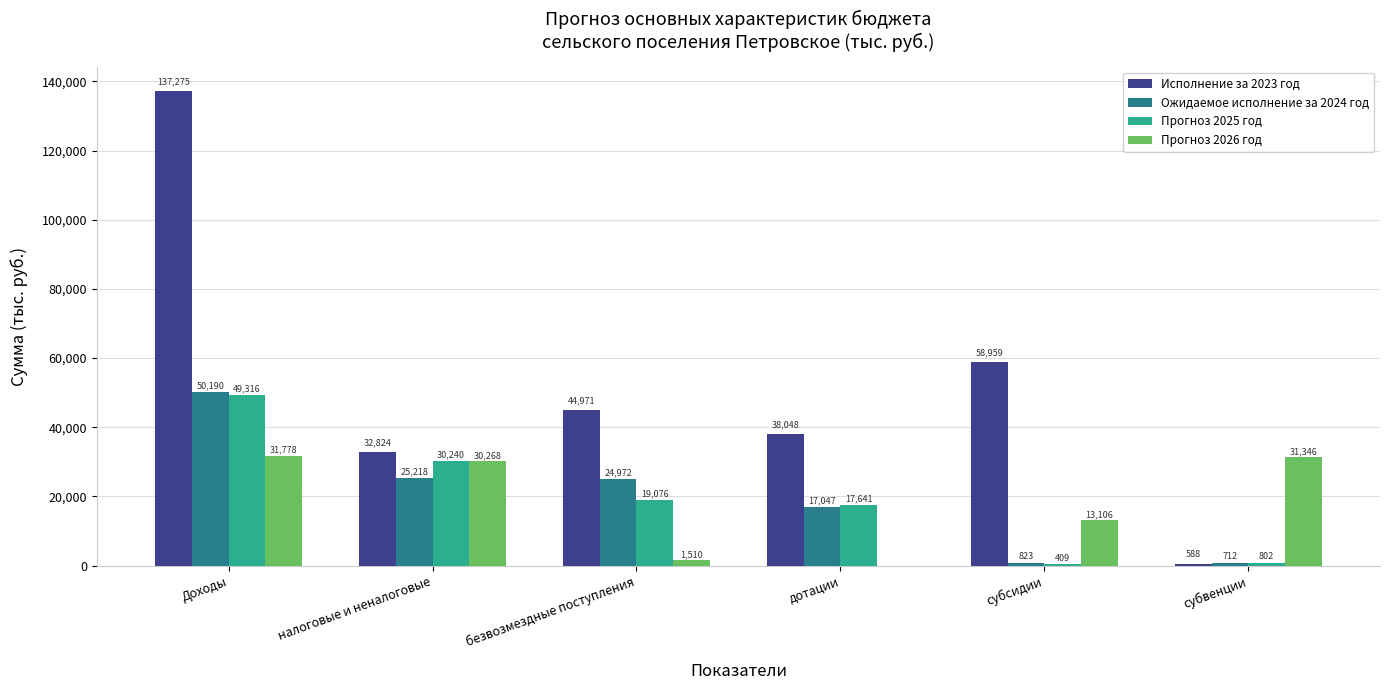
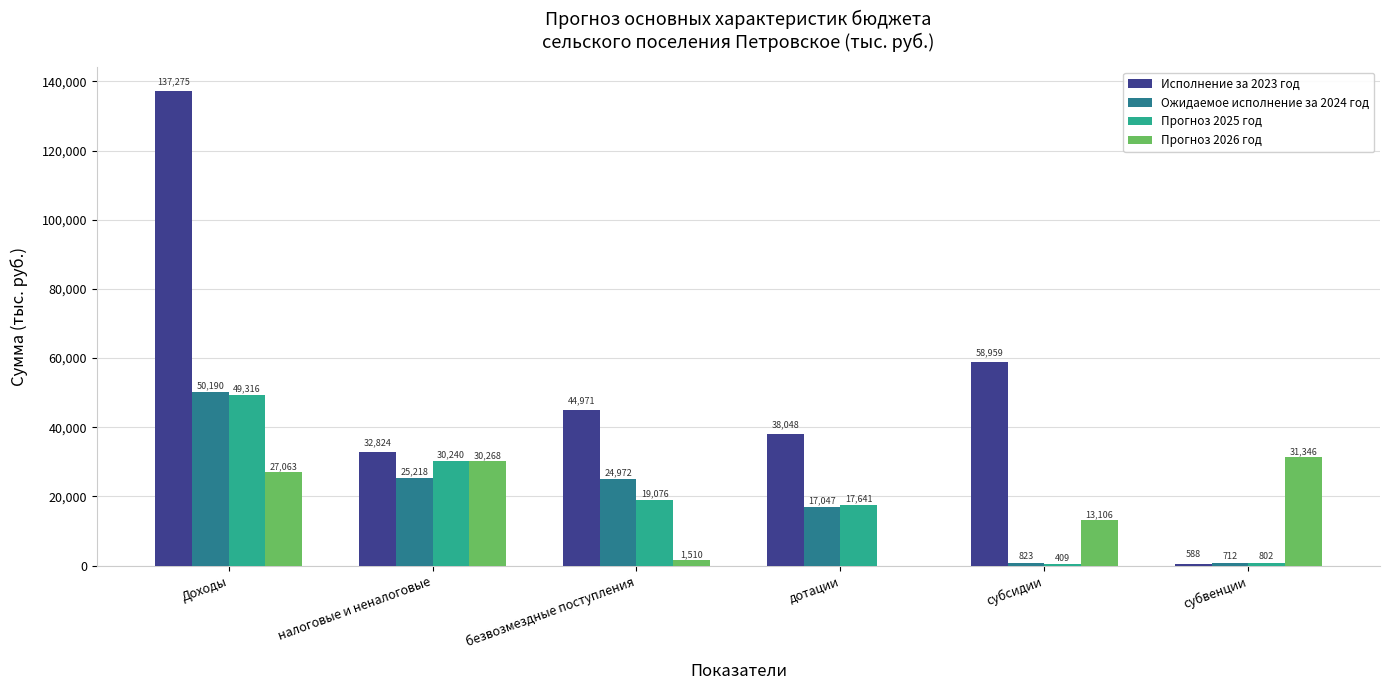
Прогноз 2026 год, Доходы: 31,778 -> 27,063
